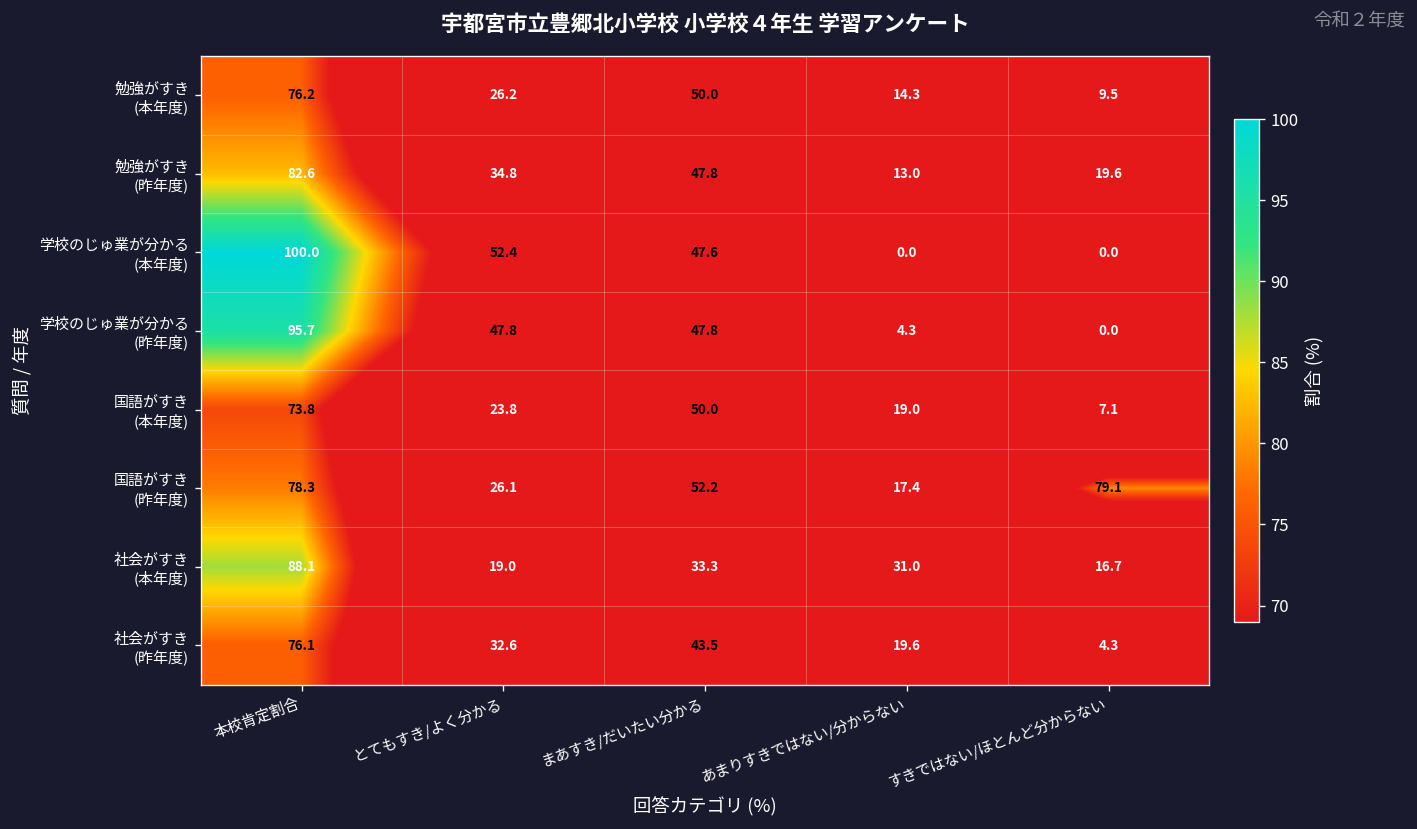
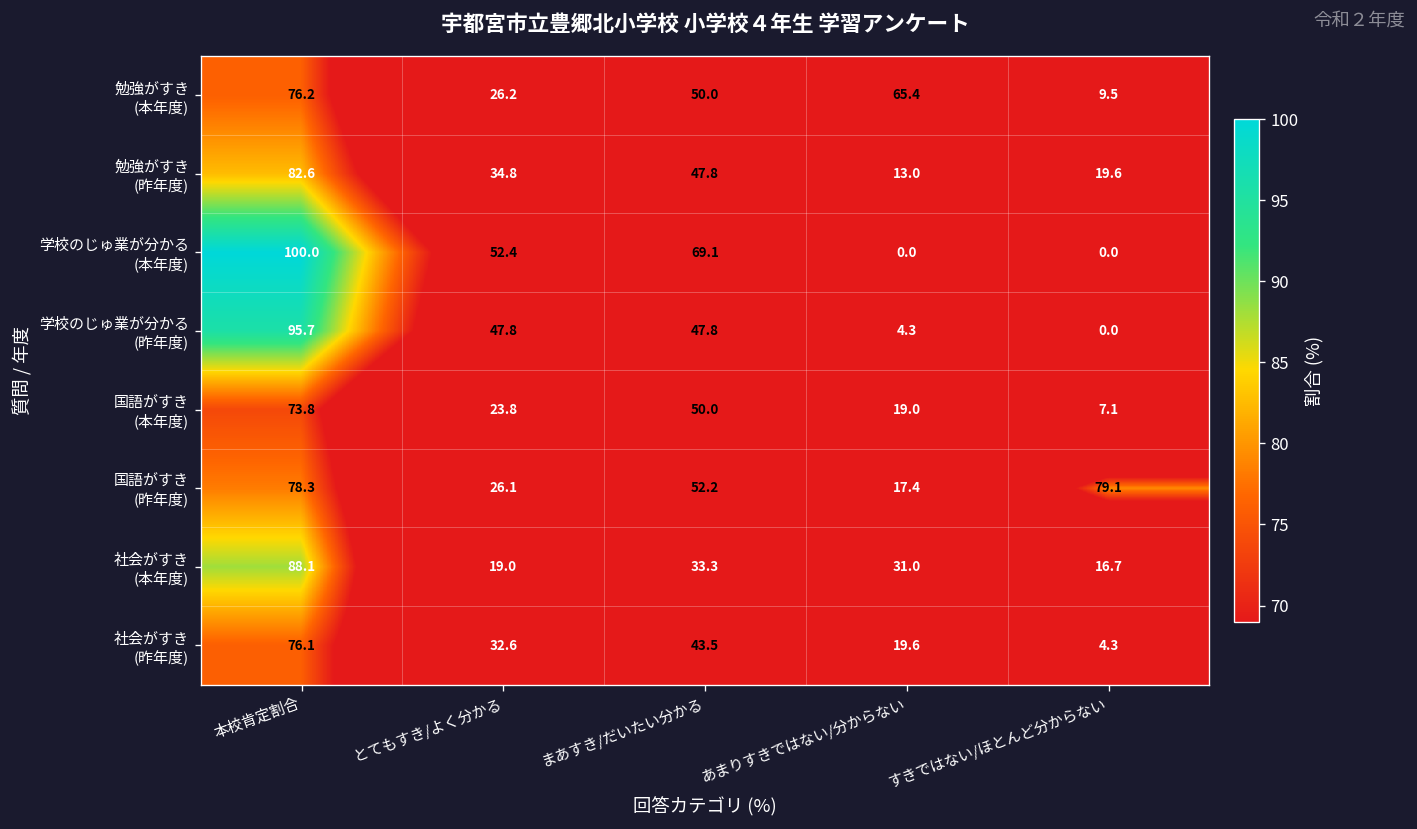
勉強がすき (本年度), あまりすきではない/分からない: 14.3 -> 65.4
学校のじゅ業が分かる (本年度), まあすき/だいたい分かる: 47.6 -> 69.1
